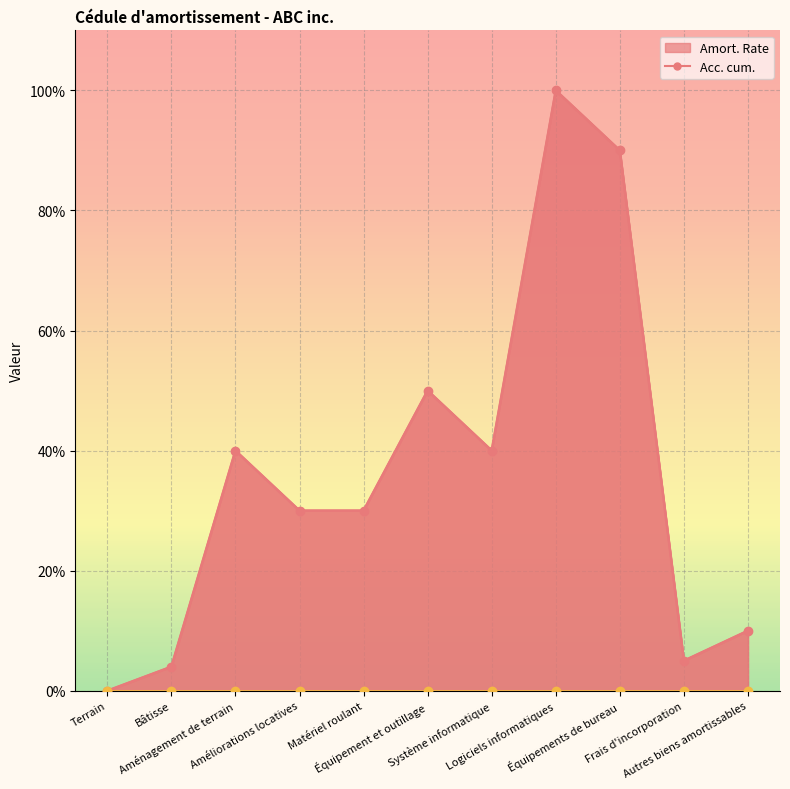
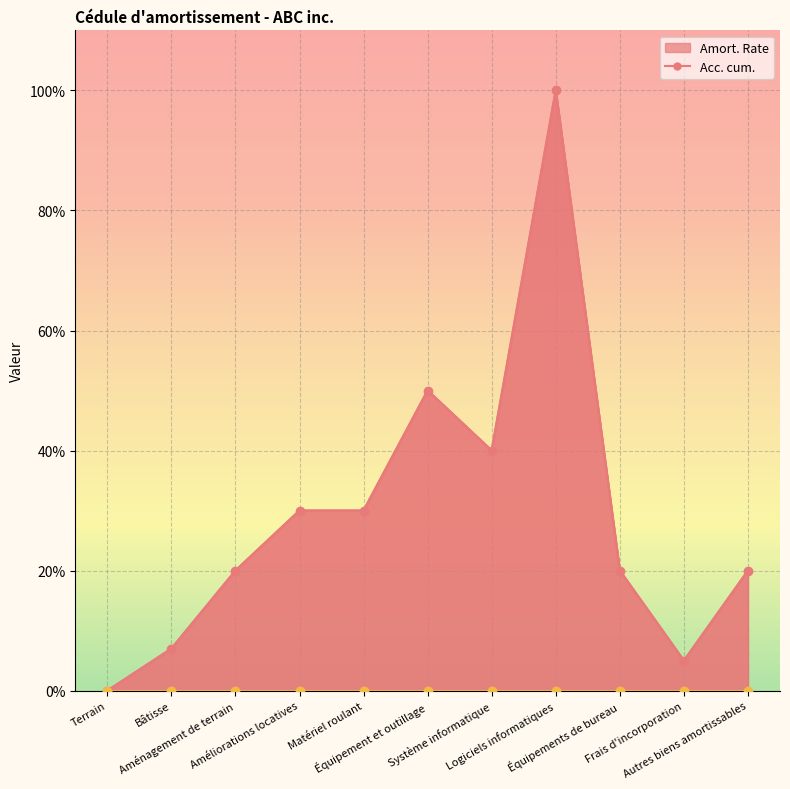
Amort. Rate, Bâtisse: 4% -> 7%
Amort. Rate, Aménagement de terrain: 40% -> 20%
Amort. Rate, Équipements de bureau: 90% -> 20%
Amort. Rate, Autres biens amortissables: 10% -> 20%
